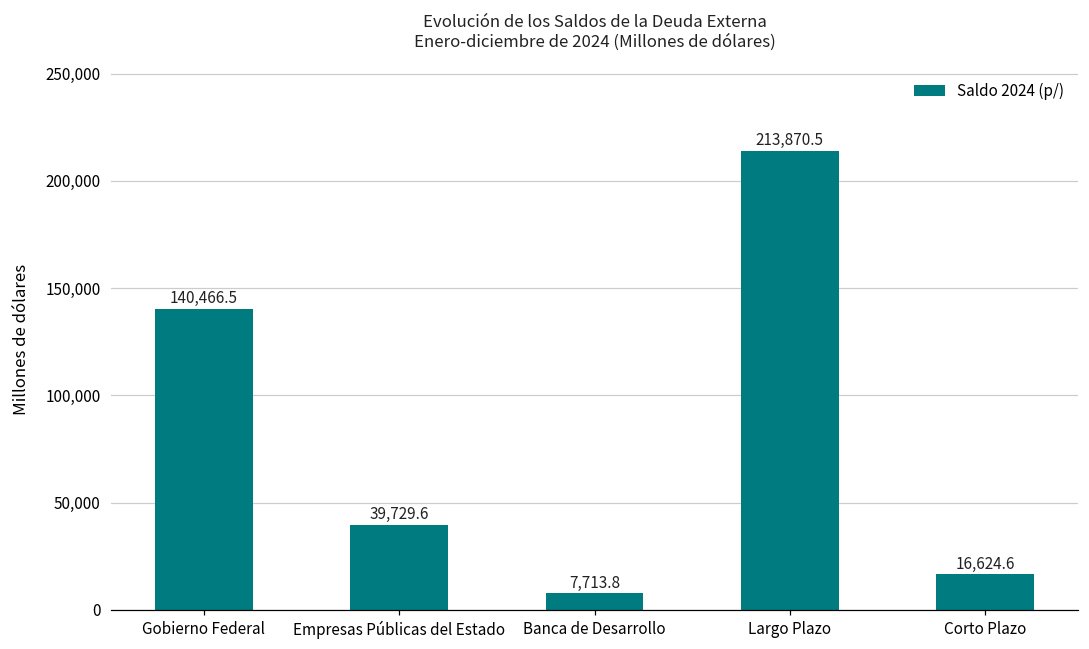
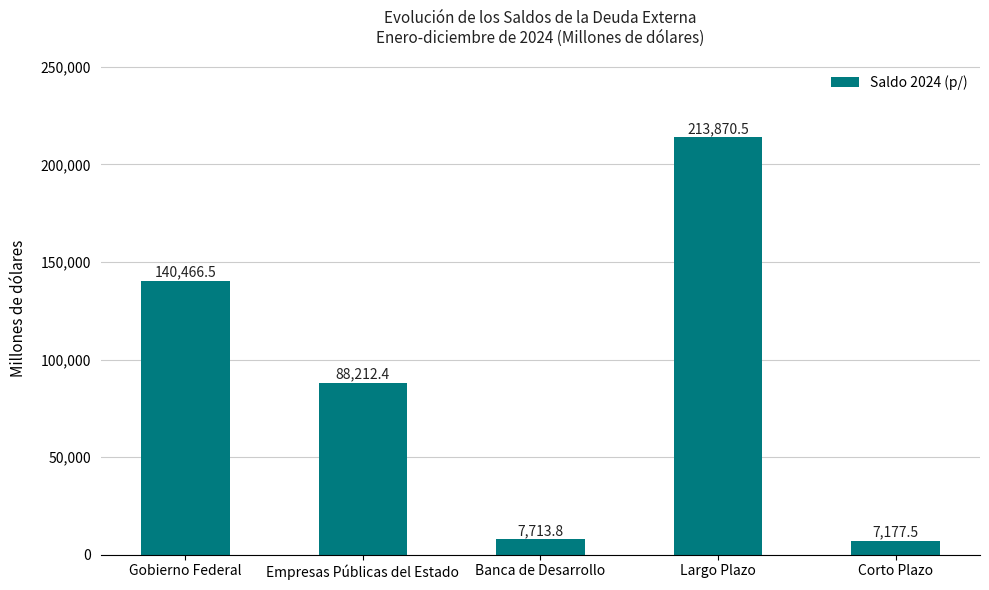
Empresas Públicas del Estado: 39,729.6 -> 88,212.4
Corto Plazo: 16,624.6 -> 7,177.5
